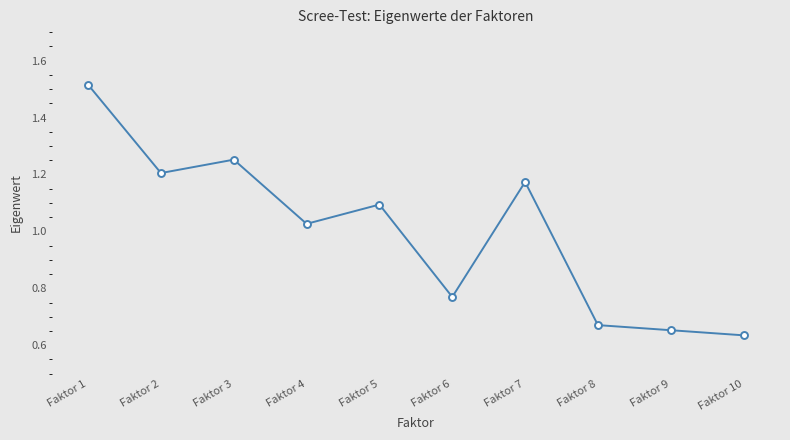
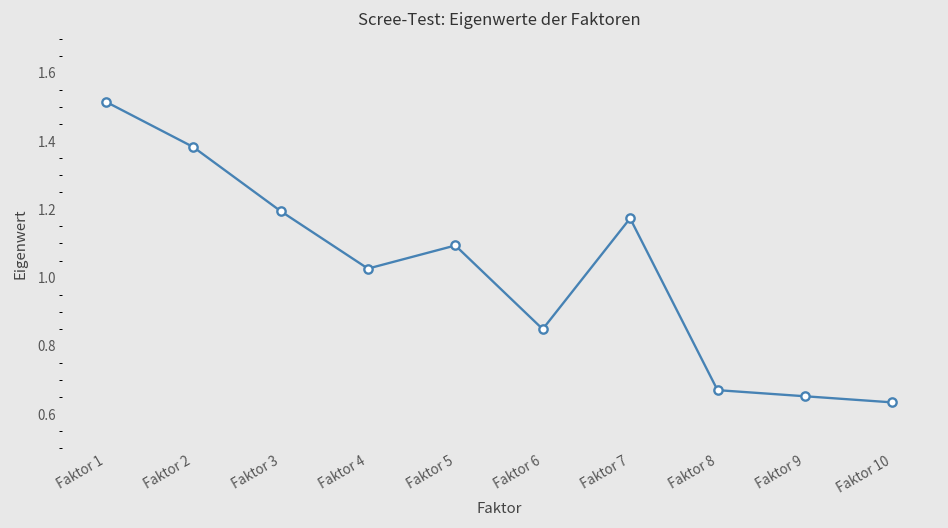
Faktor 2: 1.20 -> 1.38
Faktor 3: 1.25 -> 1.19
Faktor 6: 0.77 -> 0.85
